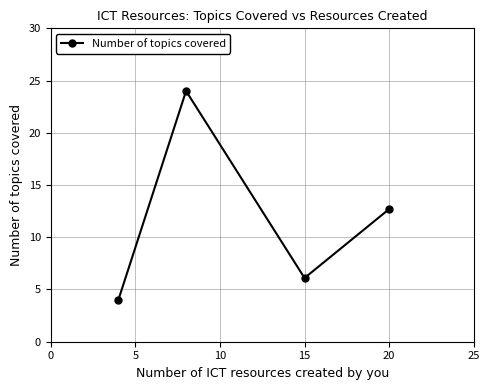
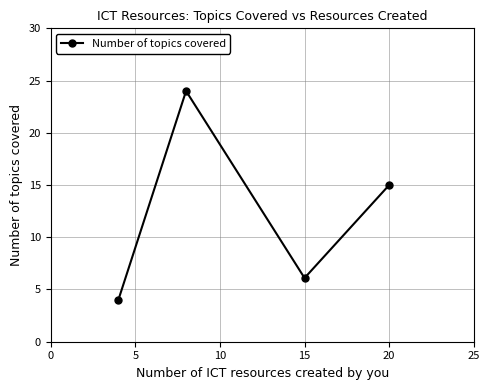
20: 12.7 -> 15.0
